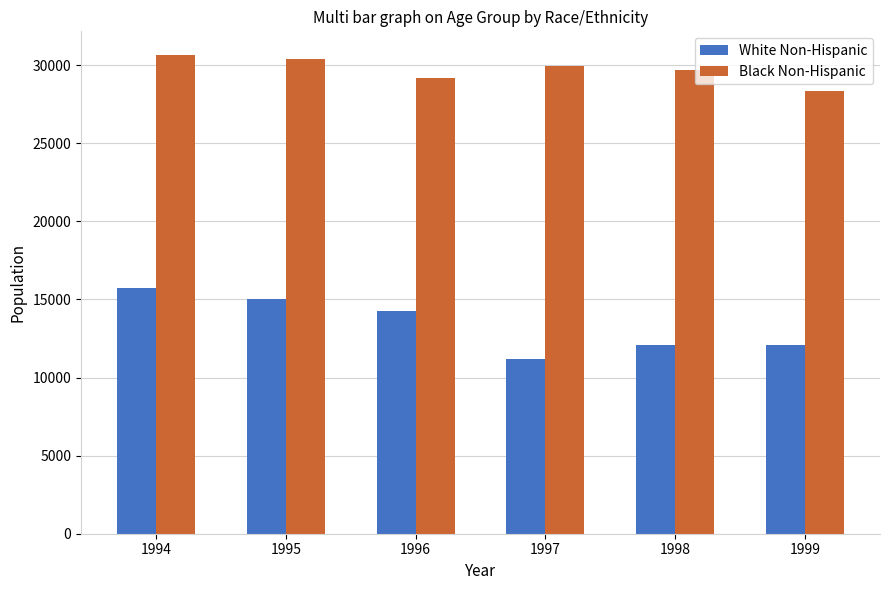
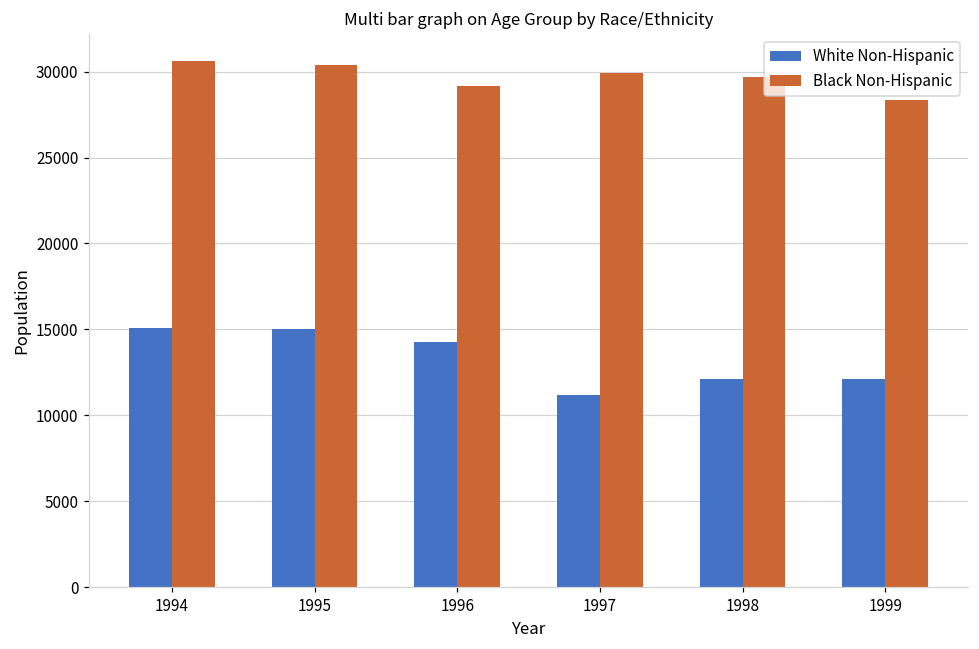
White Non-Hispanic, 1994: 15700 -> 15100
